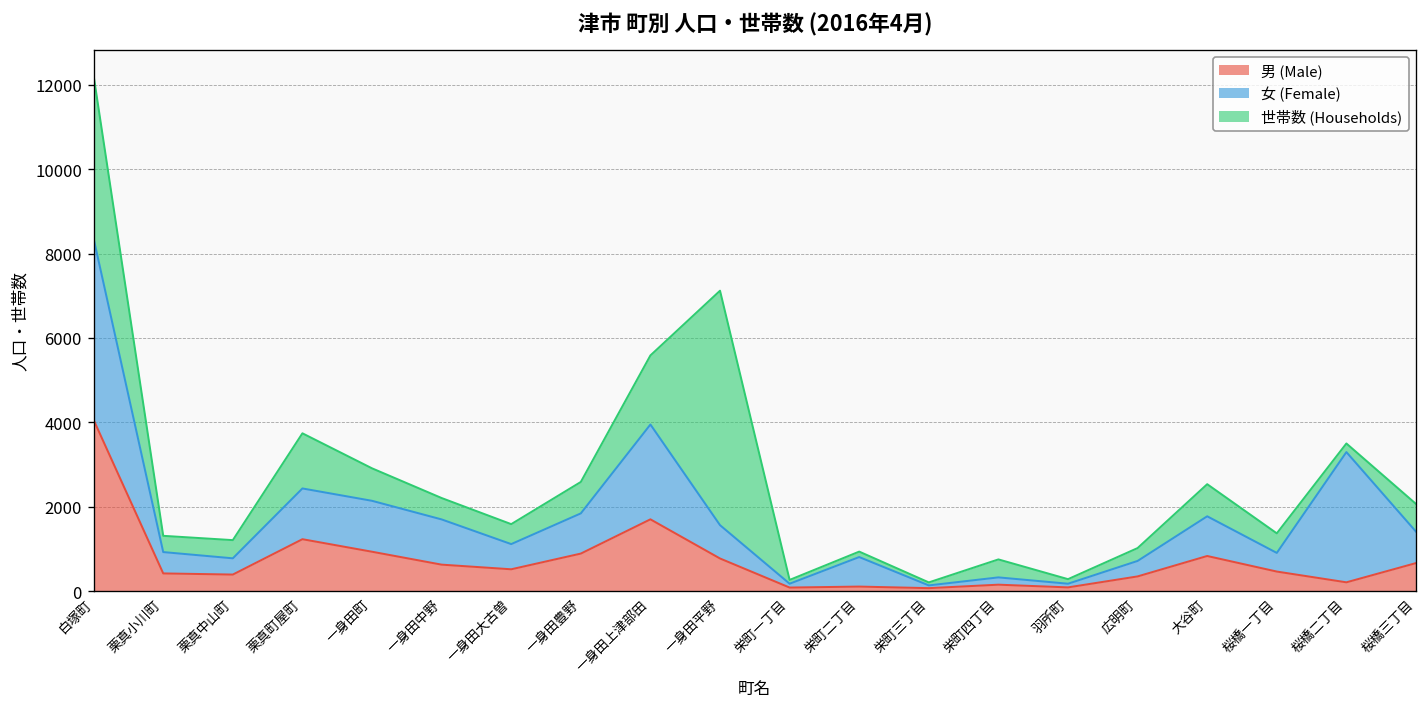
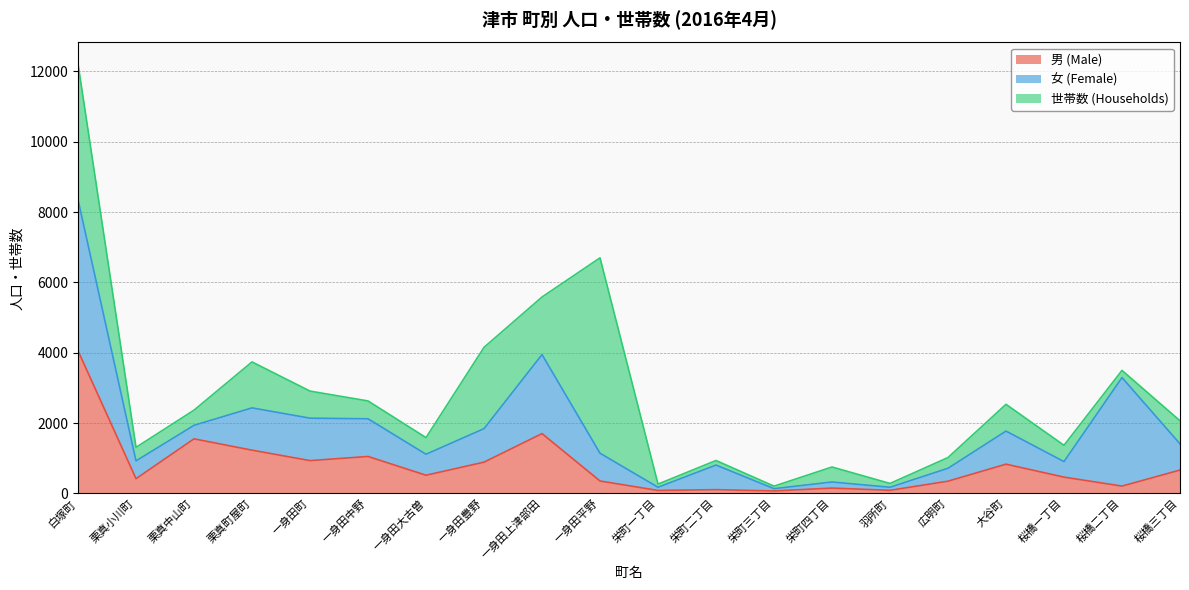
男 (Male), 栗真中山町: 400 -> 1600
男 (Male), 一身田中野: 600 -> 1000
世帯数 (Households), 一身田豊野: 700 -> 2300
男 (Male), 一身田平野: 800 -> 400
